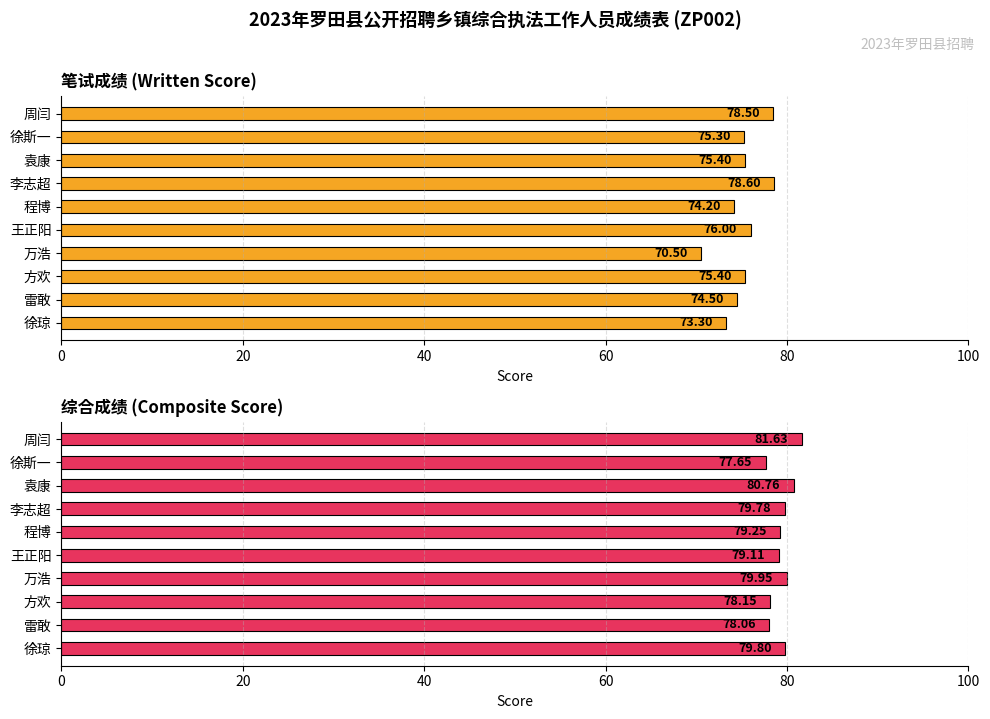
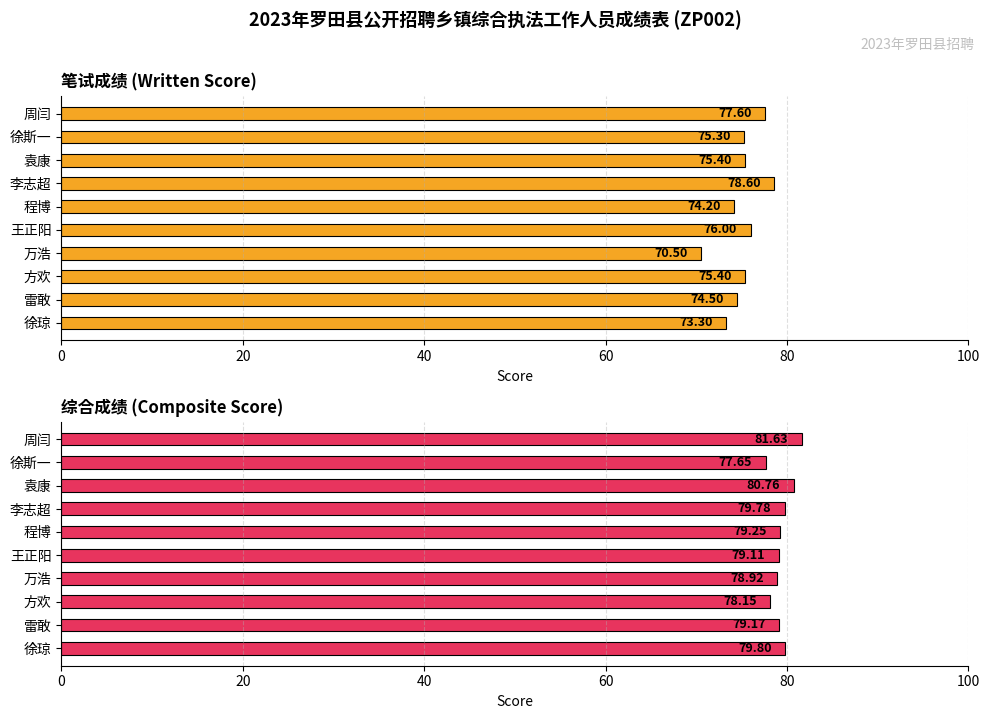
笔试成绩 (Written Score), 周闫: 78.50 -> 77.60
综合成绩 (Composite Score), 万浩: 79.95 -> 78.92
综合成绩 (Composite Score), 雷敢: 78.06 -> 79.17
